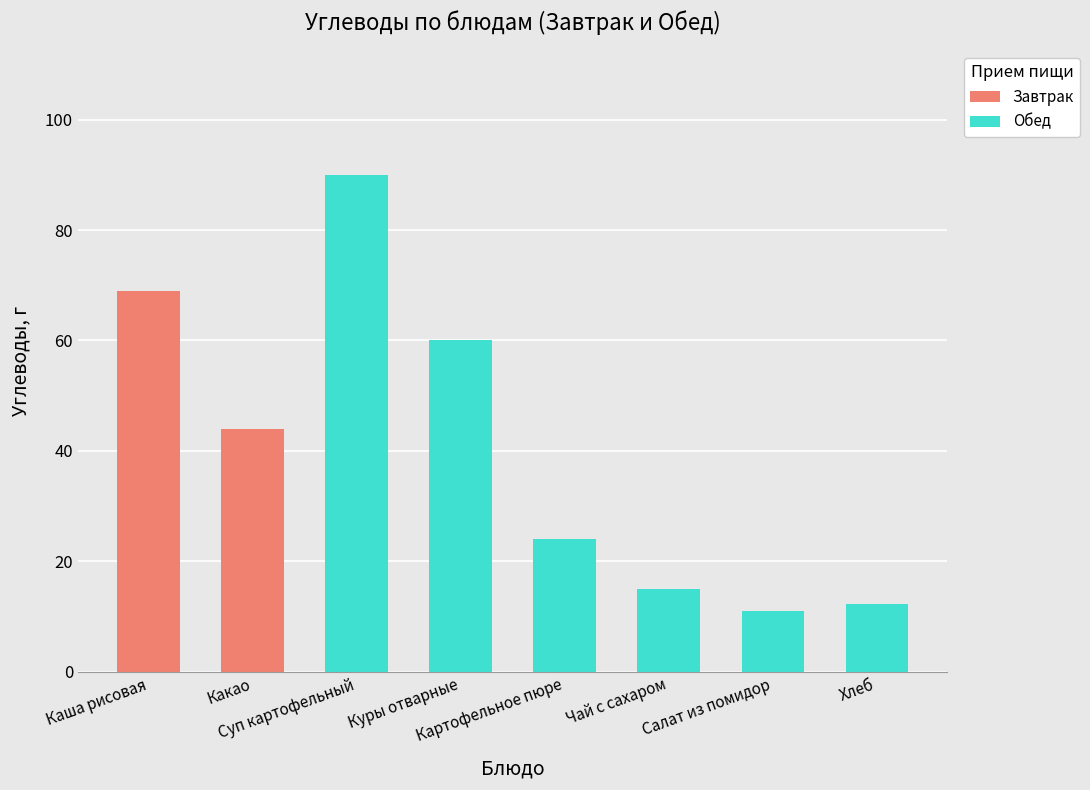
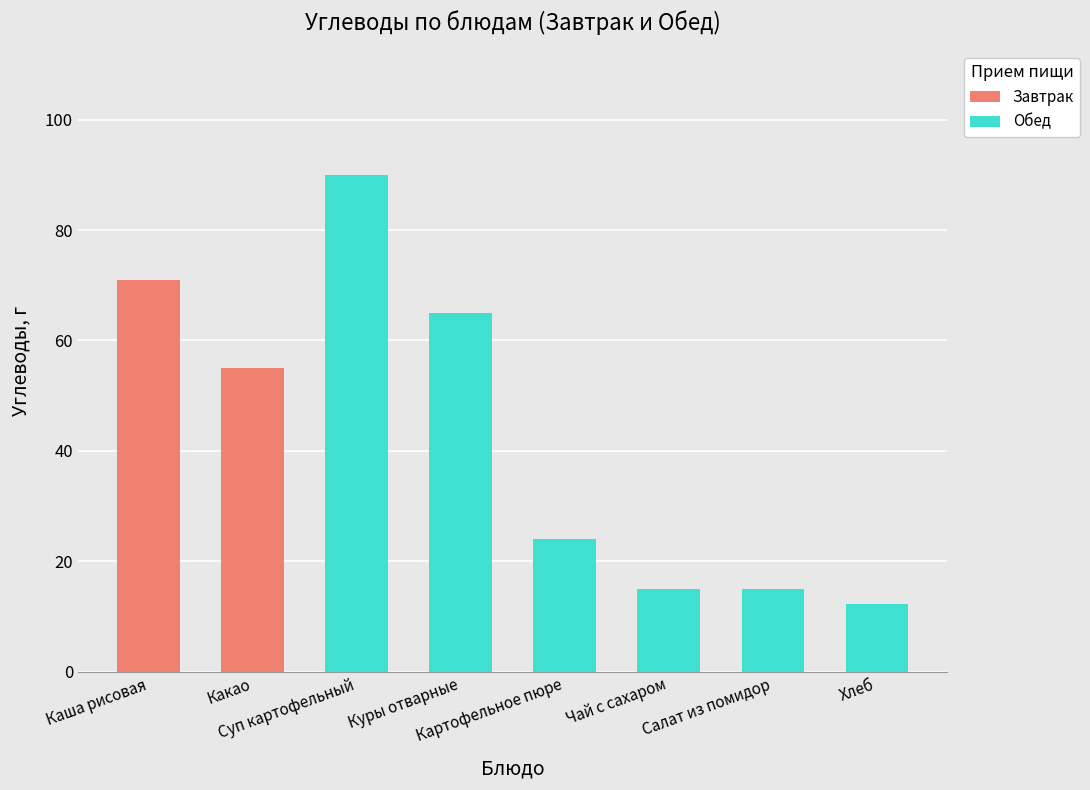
Завтрак, Каша рисовая: 69 -> 71
Завтрак, Какао: 44 -> 55
Обед, Куры отварные: 60 -> 65
Обед, Салат из помидор: 11 -> 15
